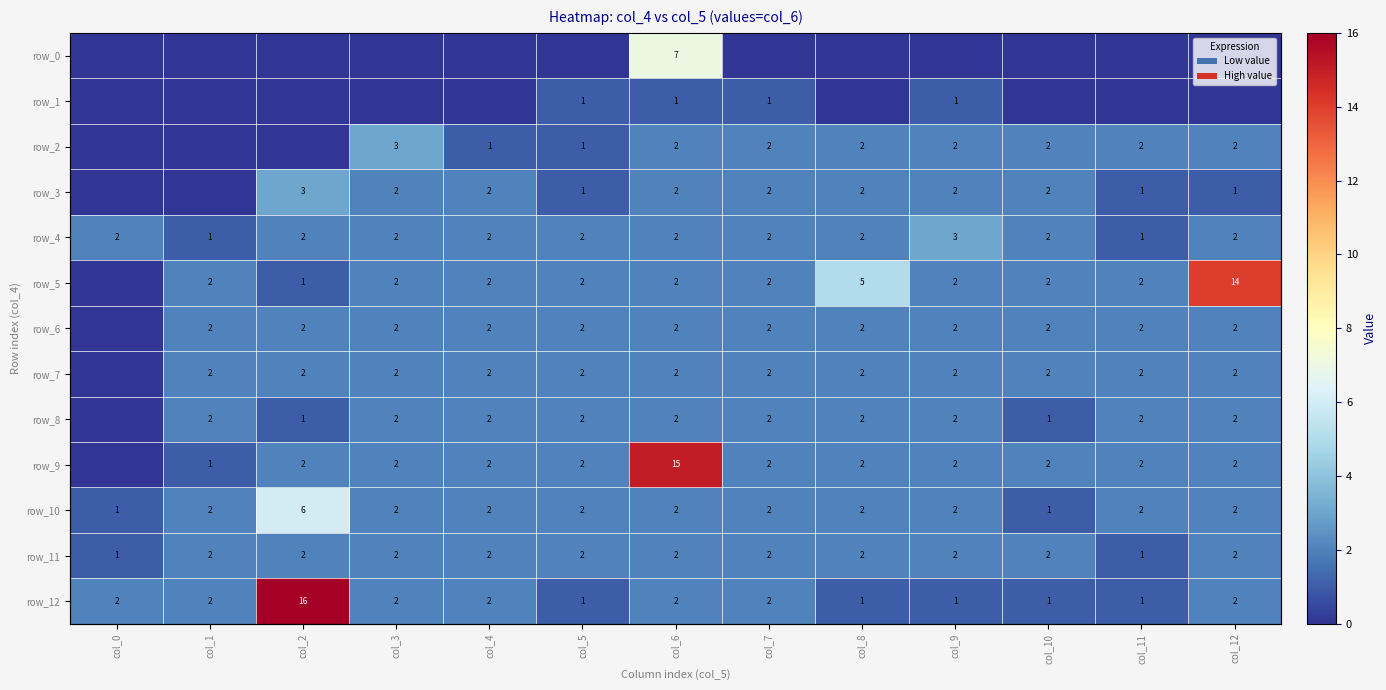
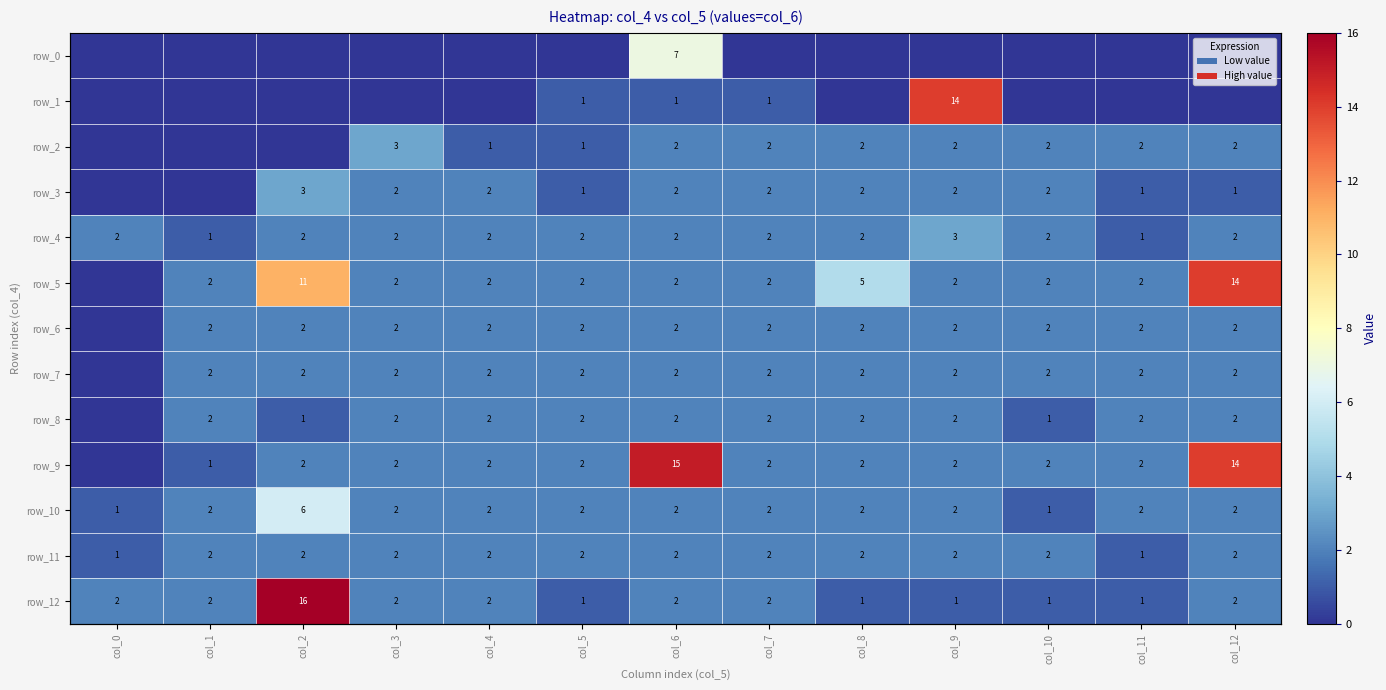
row_1, col_9: 1 -> 14
row_5, col_2: 1 -> 11
row_9, col_12: 2 -> 14
